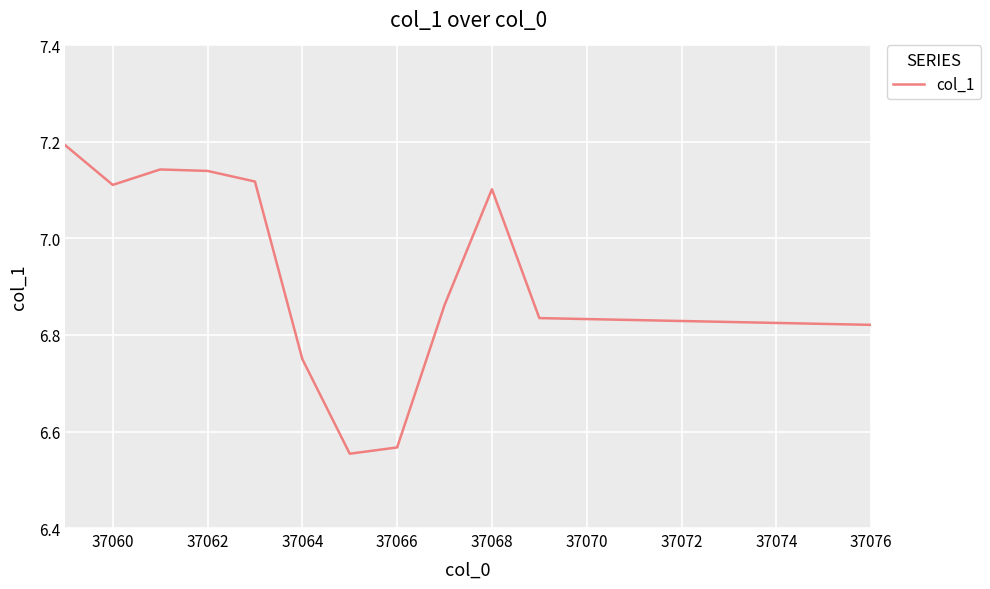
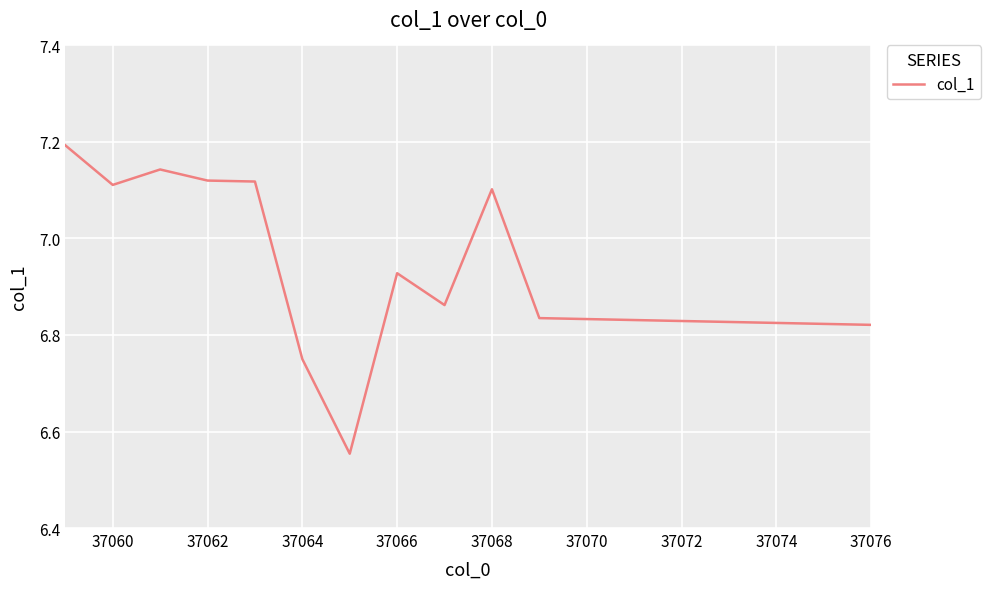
37062: 7.14 -> 7.12
37066: 6.57 -> 6.93
